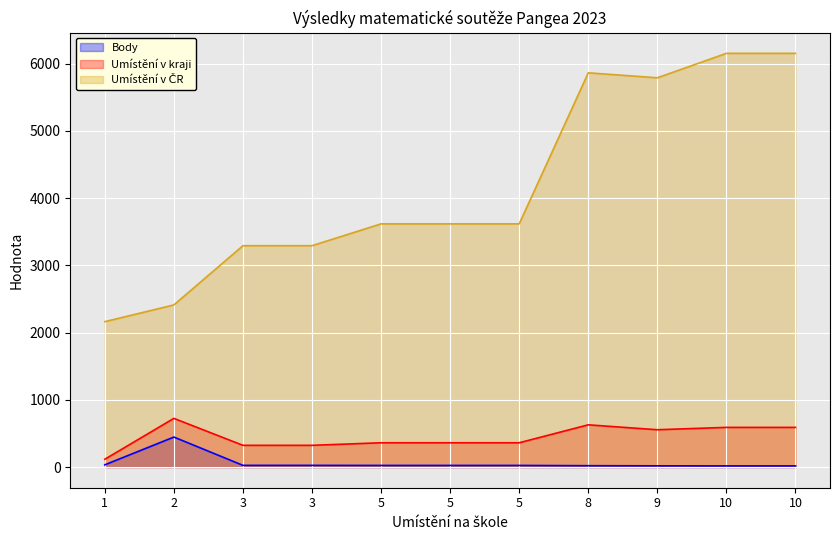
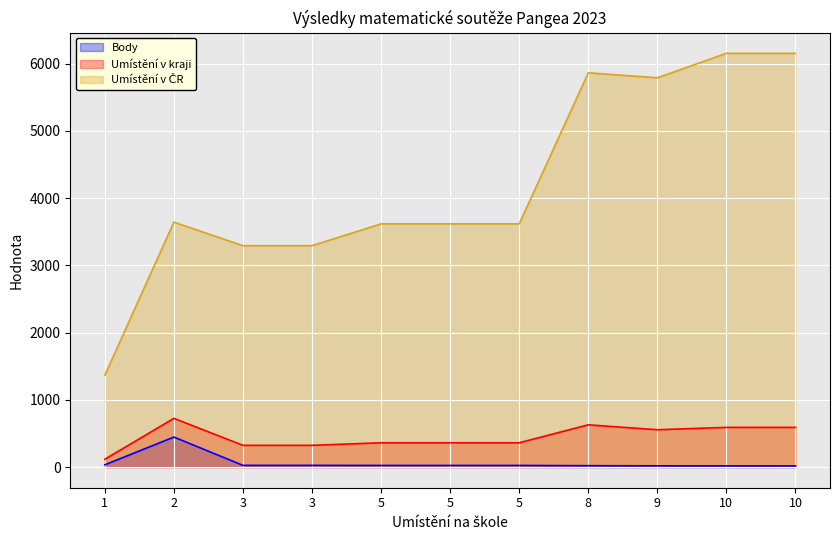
Umístění v ČR, 1: 2200 -> 1400
Umístění v ČR, 2: 2400 -> 3600
